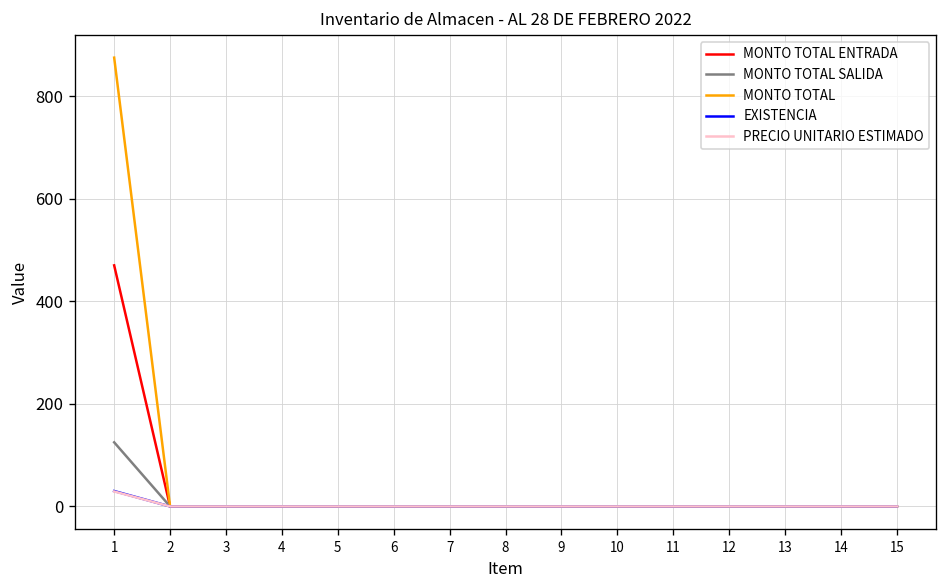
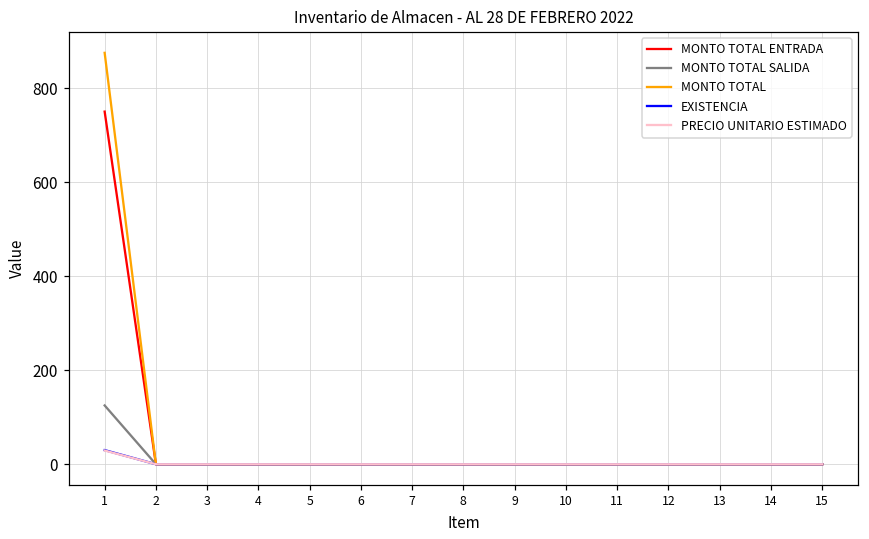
MONTO TOTAL ENTRADA, 1: 470 -> 750
